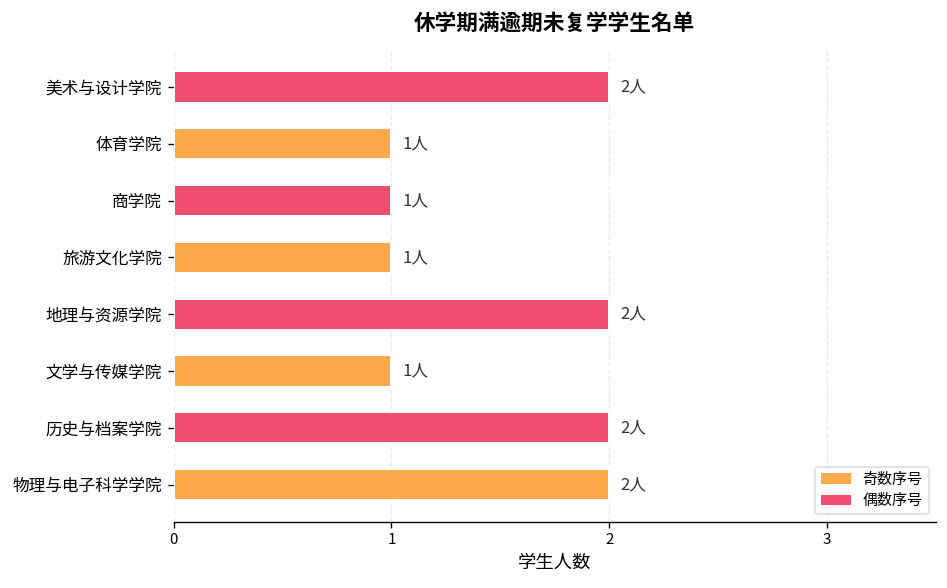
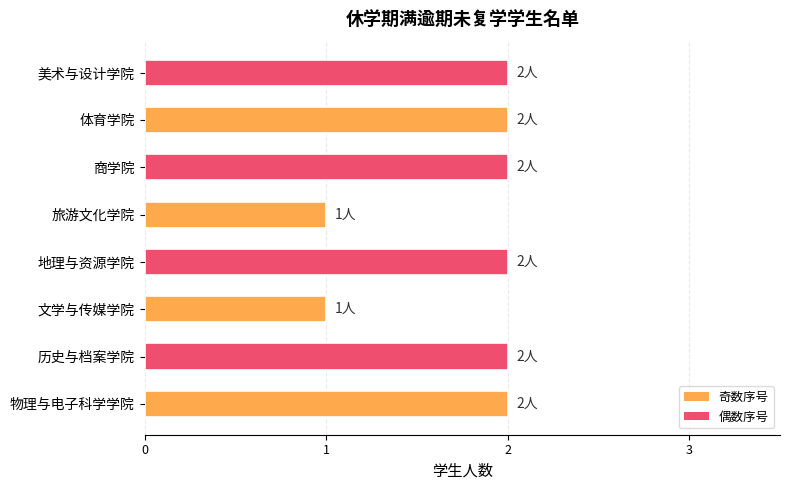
体育学院: 1人 -> 2人
商学院: 1人 -> 2人
